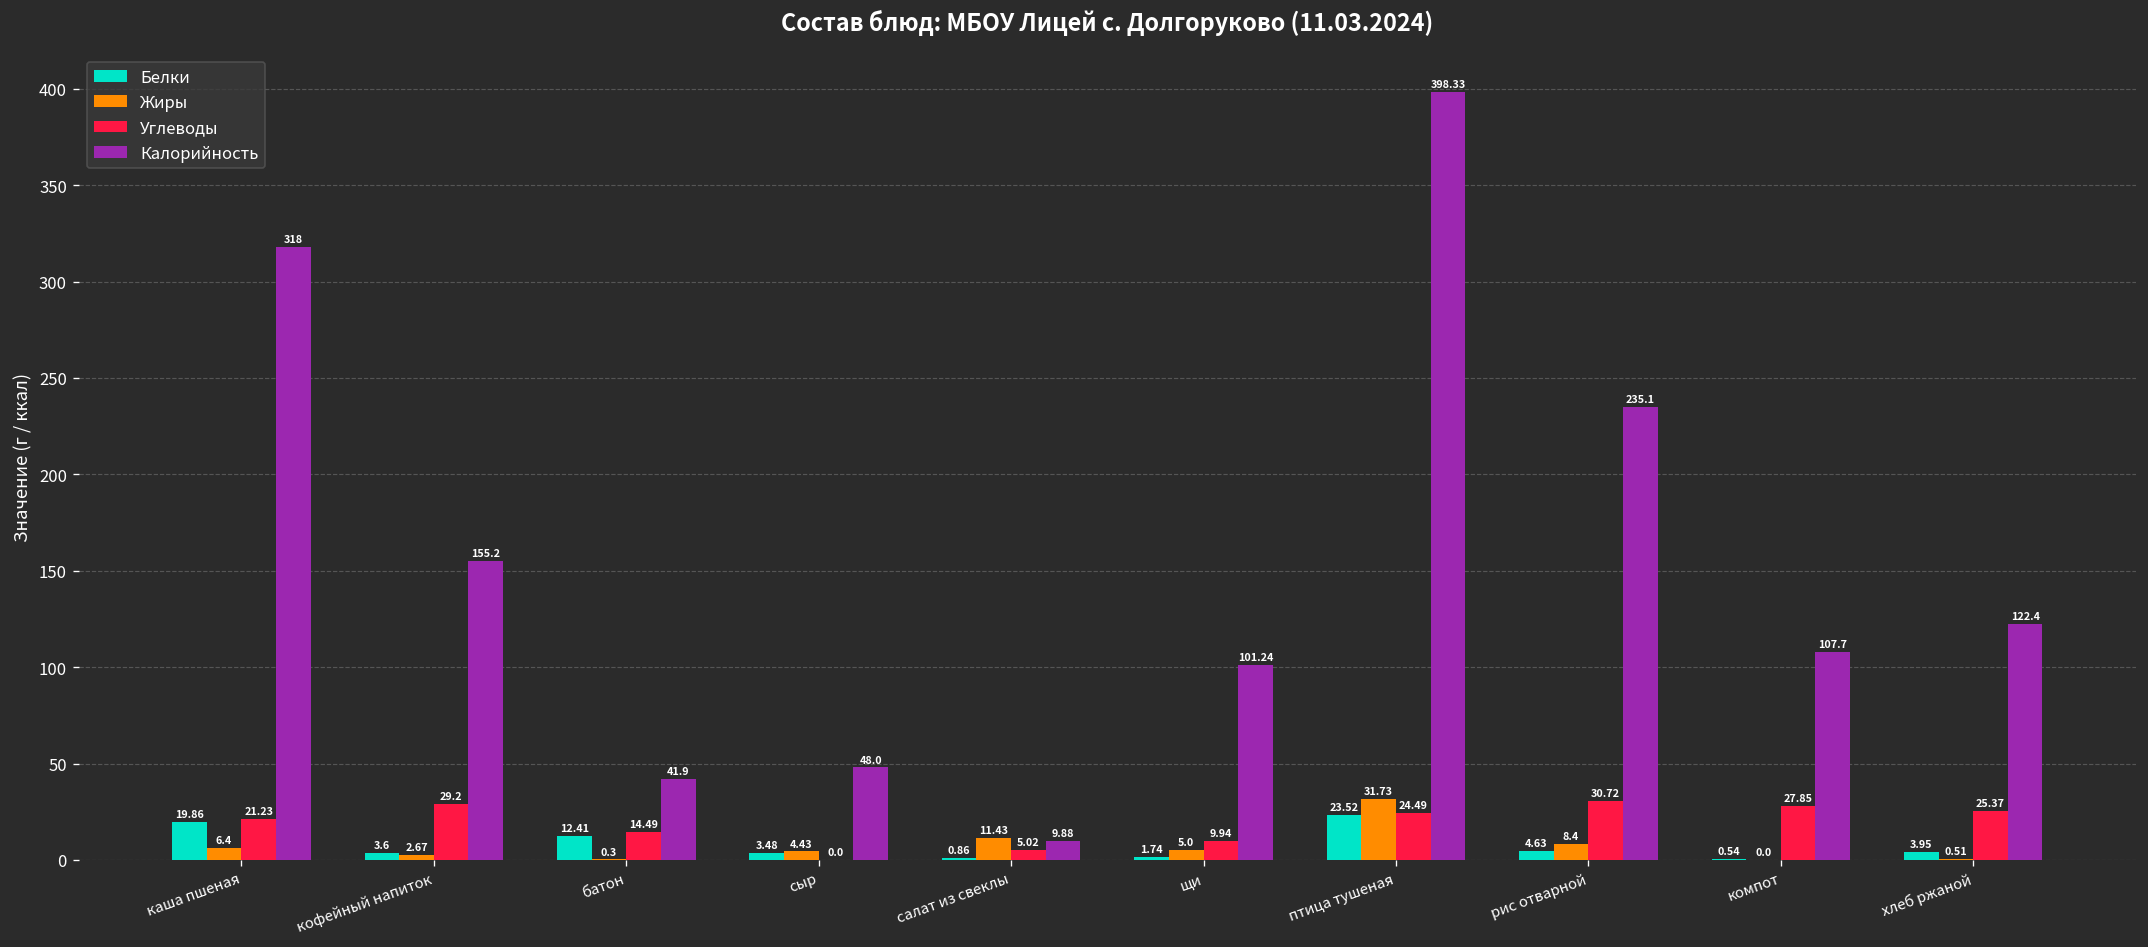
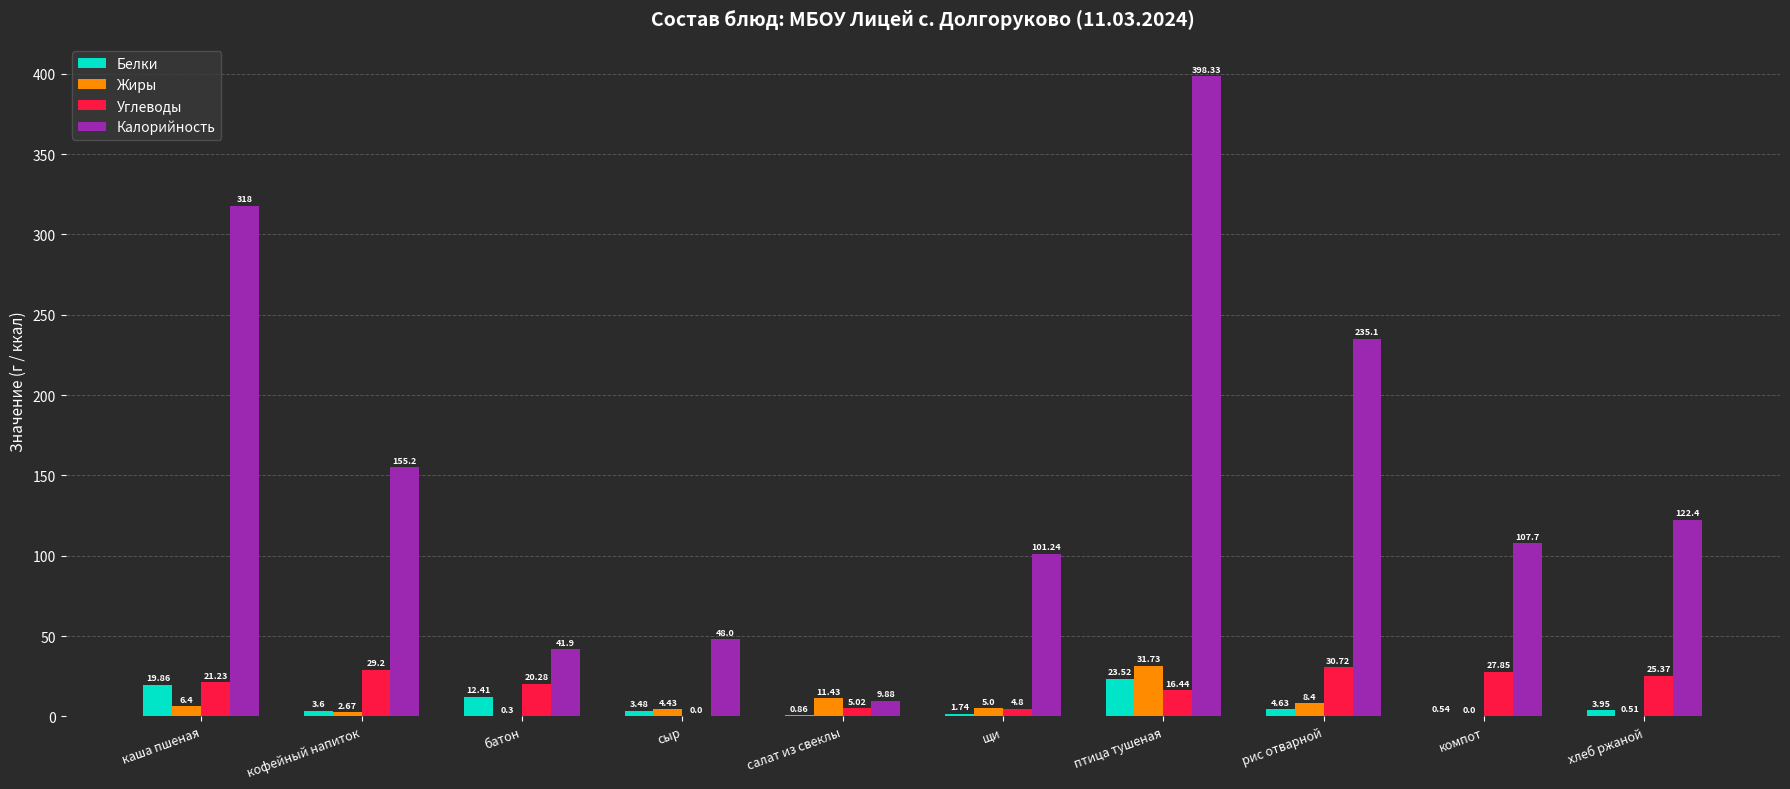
Углеводы, батон: 14.49 -> 20.28
Углеводы, щи: 9.94 -> 4.8
Углеводы, птица тушеная: 24.49 -> 16.44
